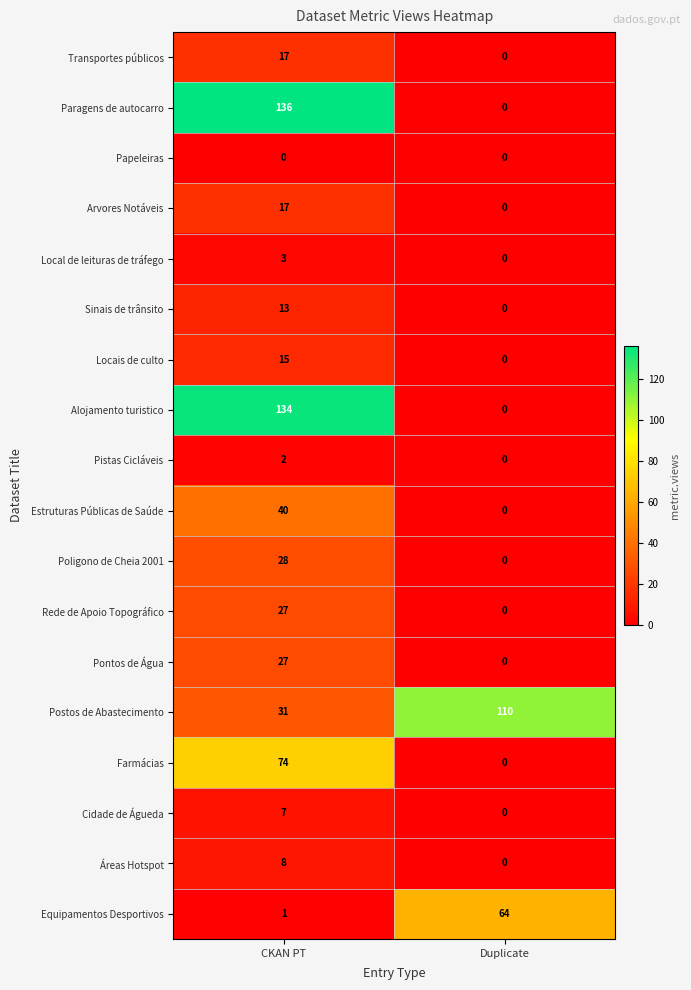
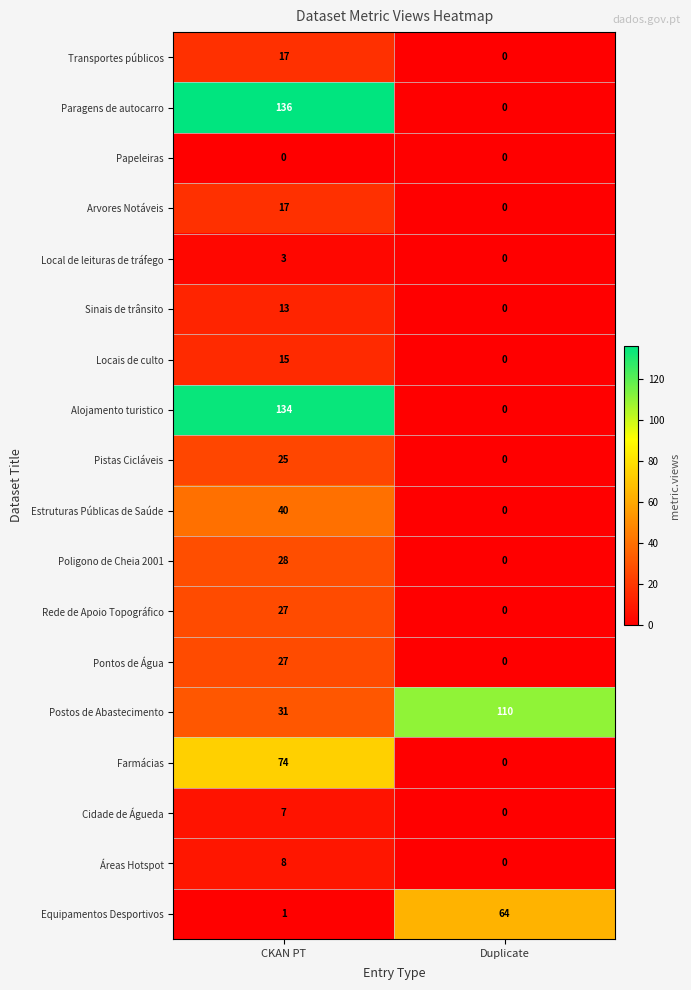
Pistas Cicláveis, CKAN PT: 2 -> 25
